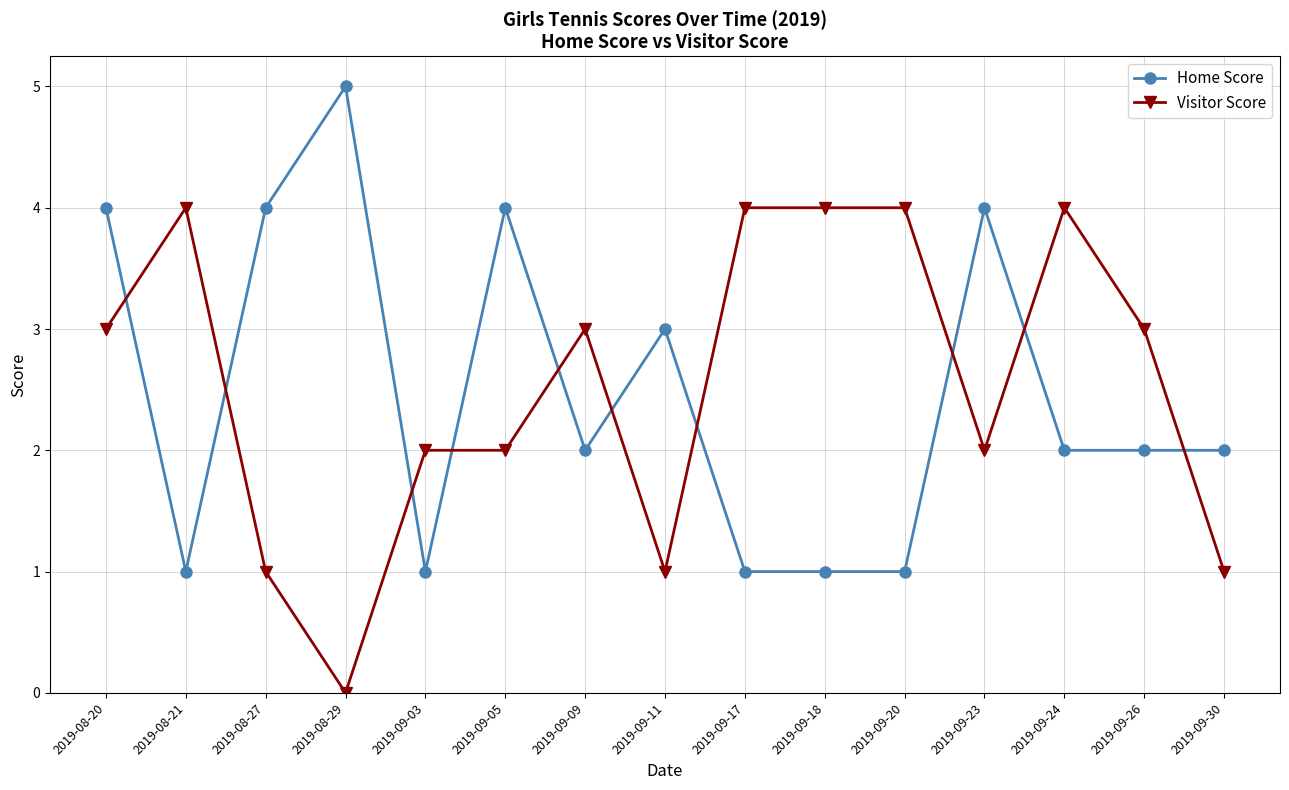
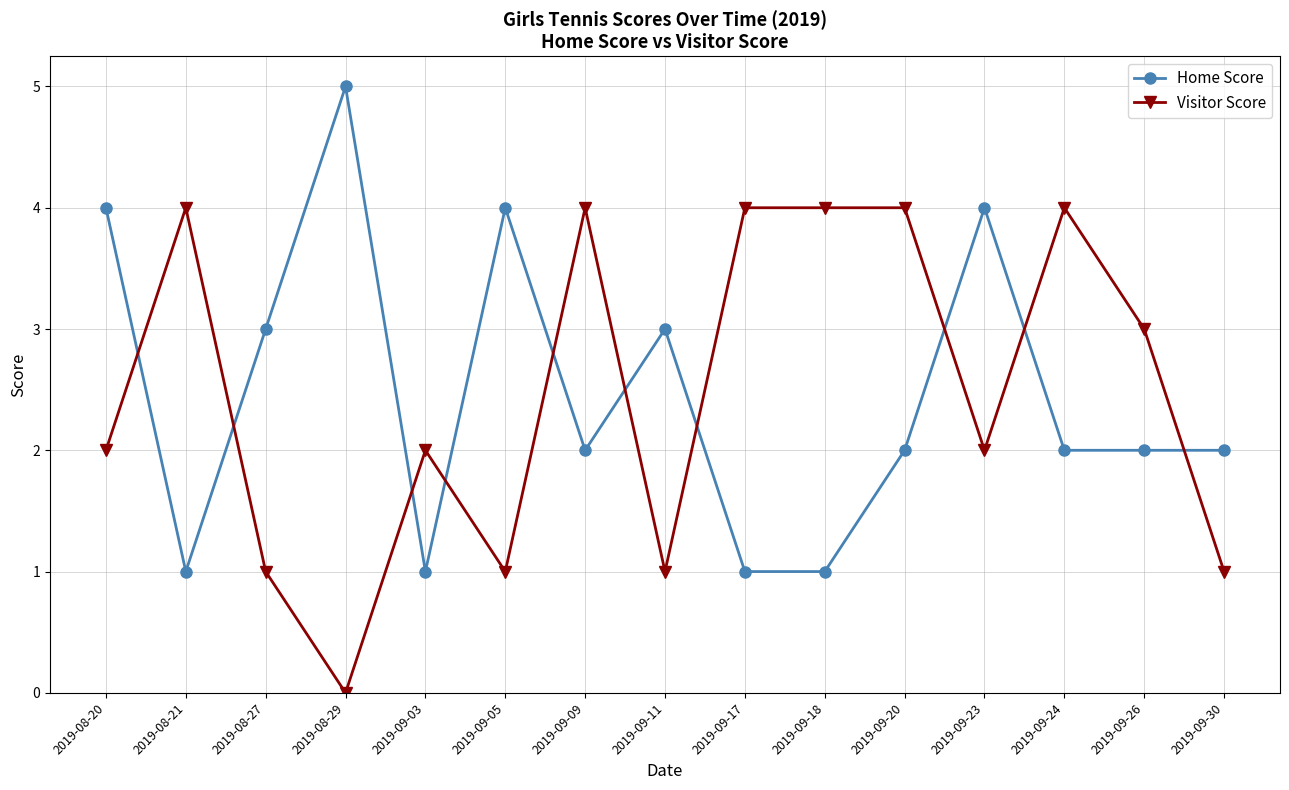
Visitor Score, 2019-08-20: 3 -> 2
Home Score, 2019-08-27: 4 -> 3
Visitor Score, 2019-09-05: 2 -> 1
Visitor Score, 2019-09-09: 3 -> 4
Home Score, 2019-09-20: 1 -> 2
